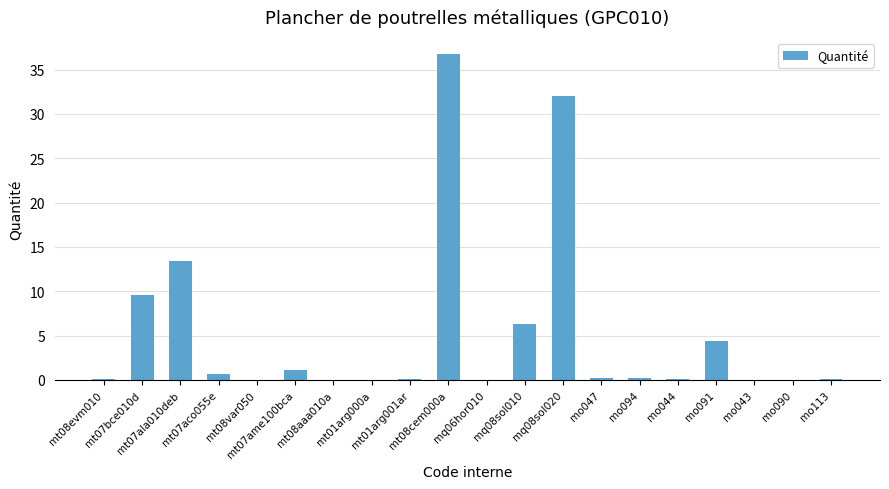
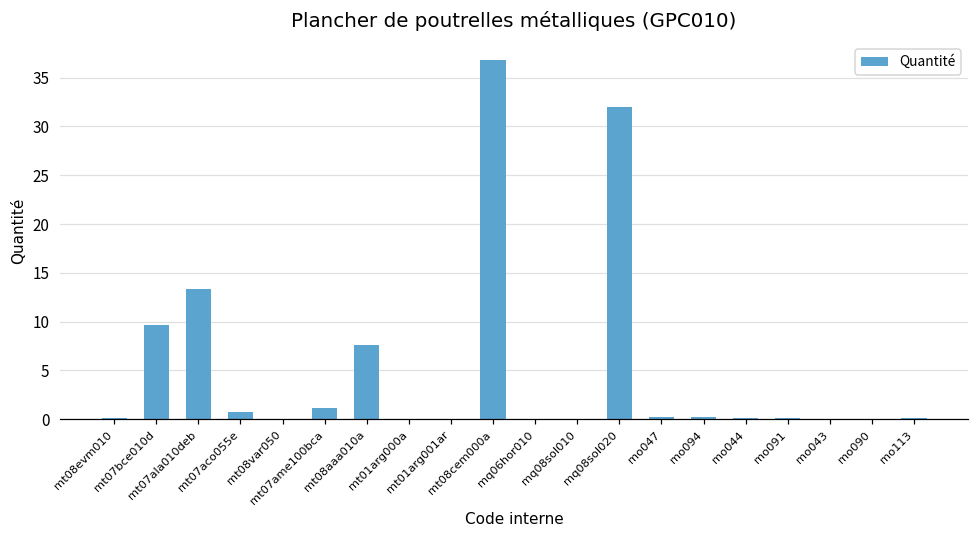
mt08aaa010a: 0 -> 8
mq08sol010: 6 -> 0
mo091: 4 -> 0
